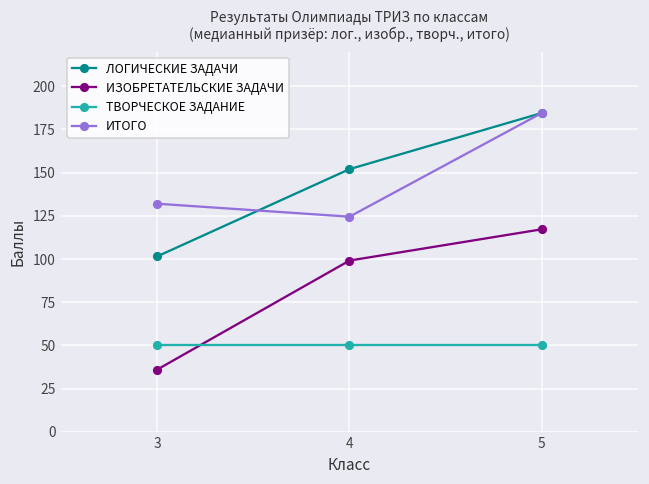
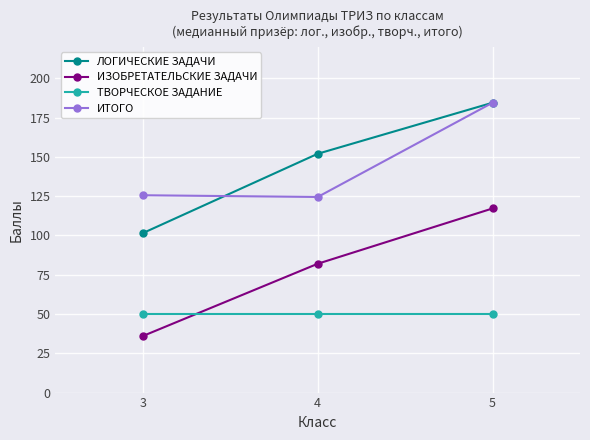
ИТОГО, 3: 132 -> 126
ИЗОБРЕТАТЕЛЬСКИЕ ЗАДАЧИ, 4: 99 -> 82
